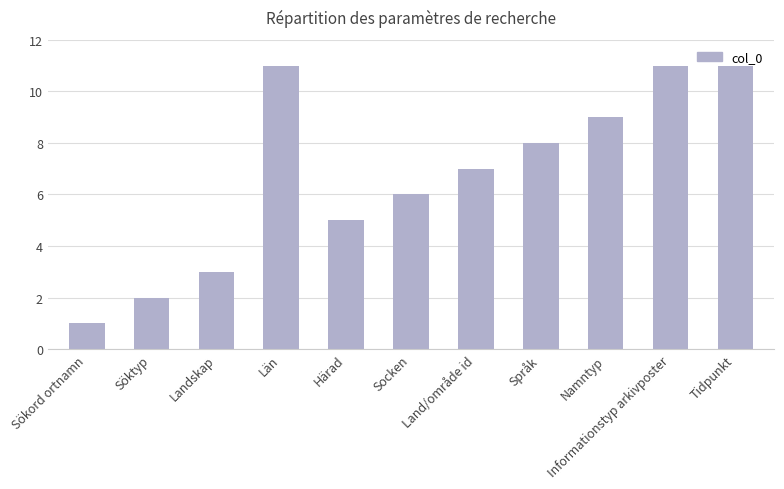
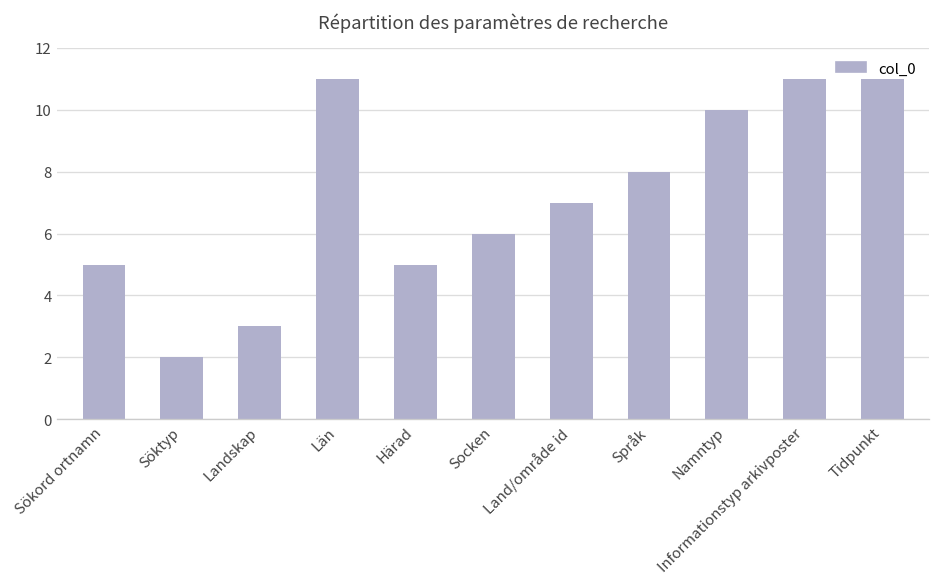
Sökord ortnamn: 1 -> 5
Namntyp: 9 -> 10
